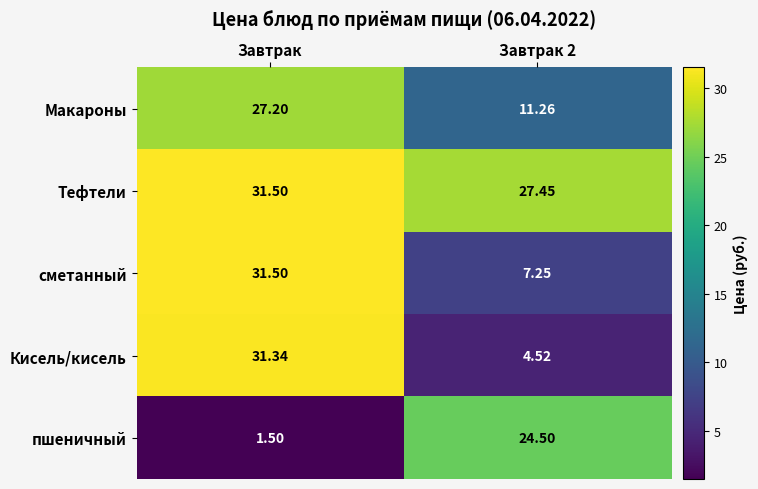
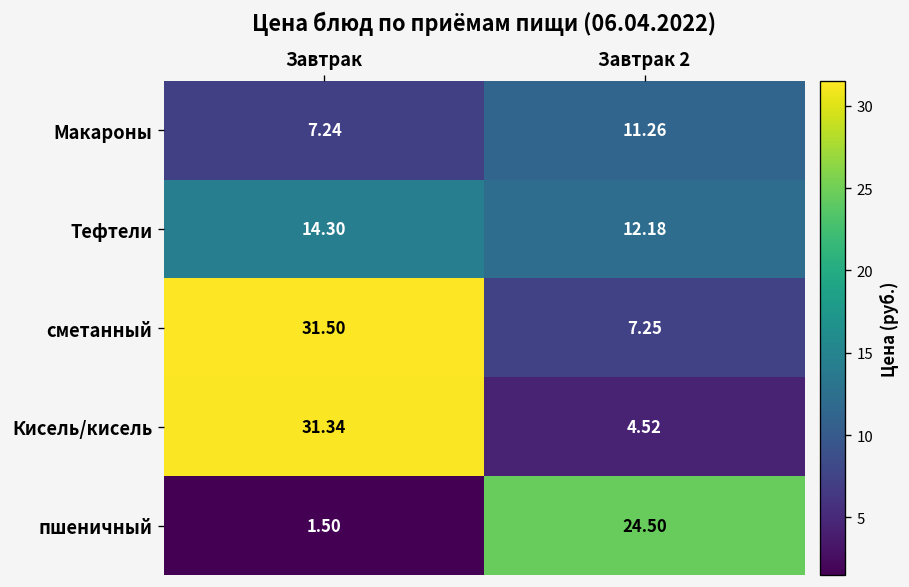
Макароны, Завтрак: 27.20 -> 7.24
Тефтели, Завтрак: 31.50 -> 14.30
Тефтели, Завтрак 2: 27.45 -> 12.18
